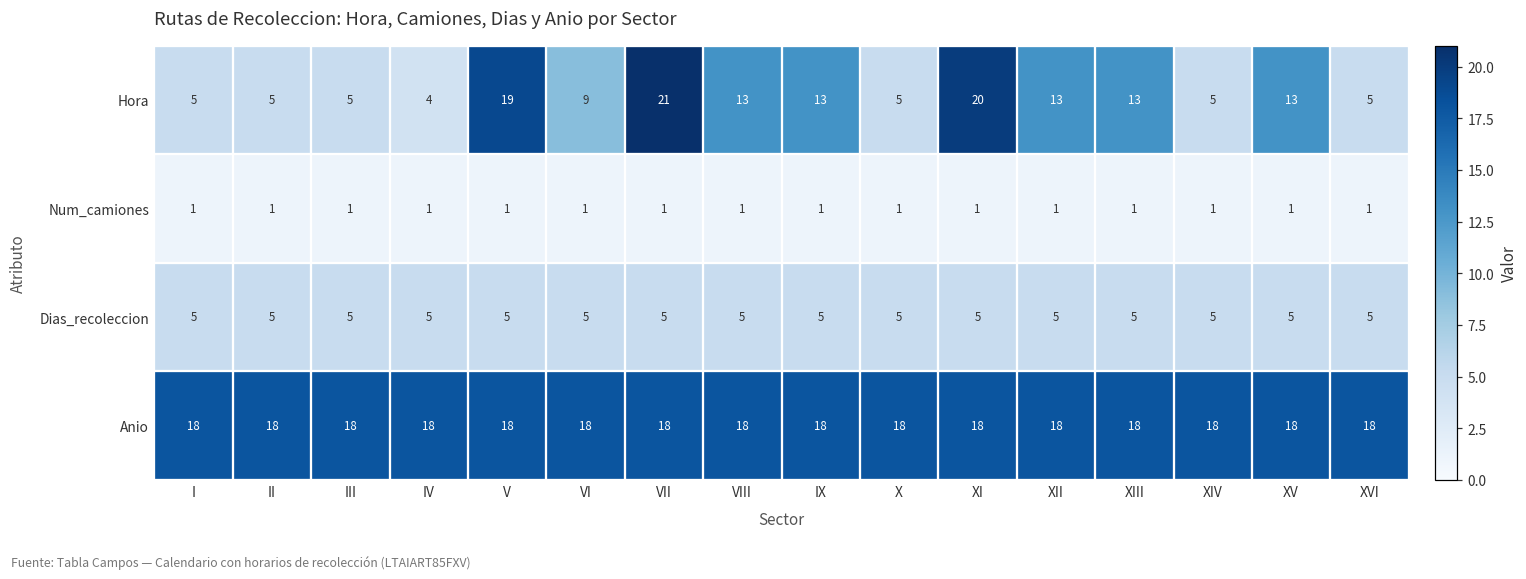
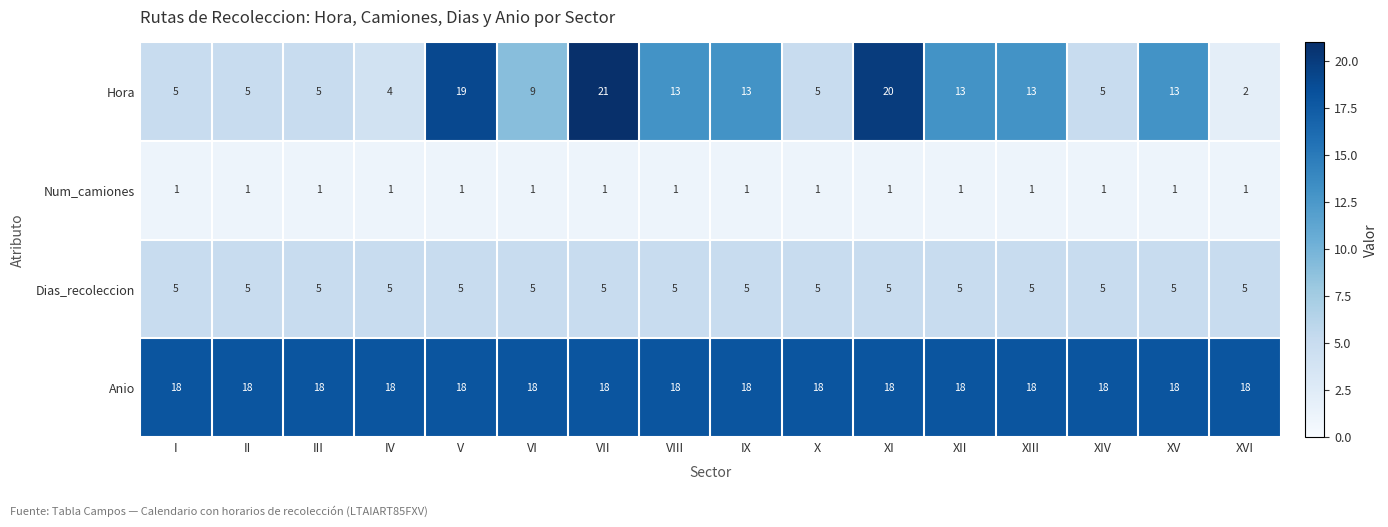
Hora, XVI: 5 -> 2
